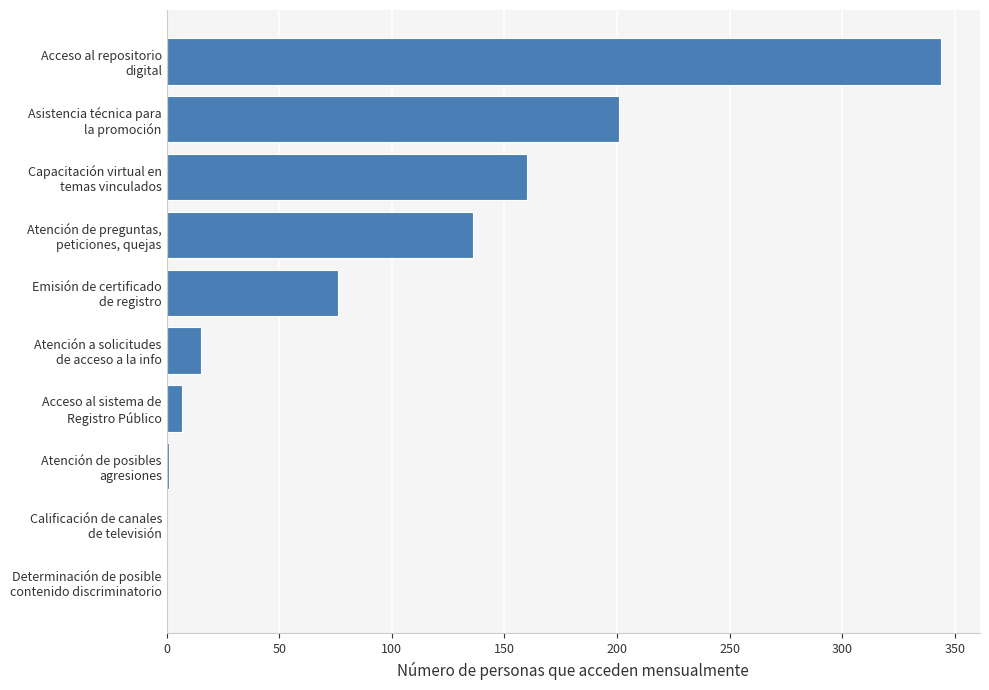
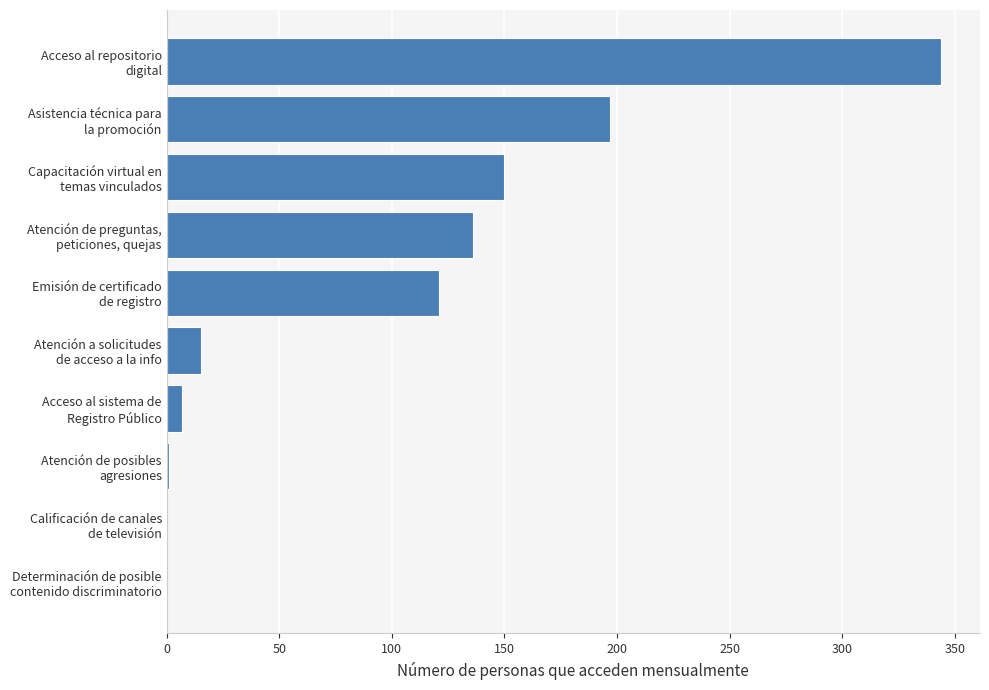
Asistencia técnica para la promoción: 201 -> 197
Capacitación virtual en temas vinculados: 160 -> 150
Emisión de certificado de registro: 76 -> 121
